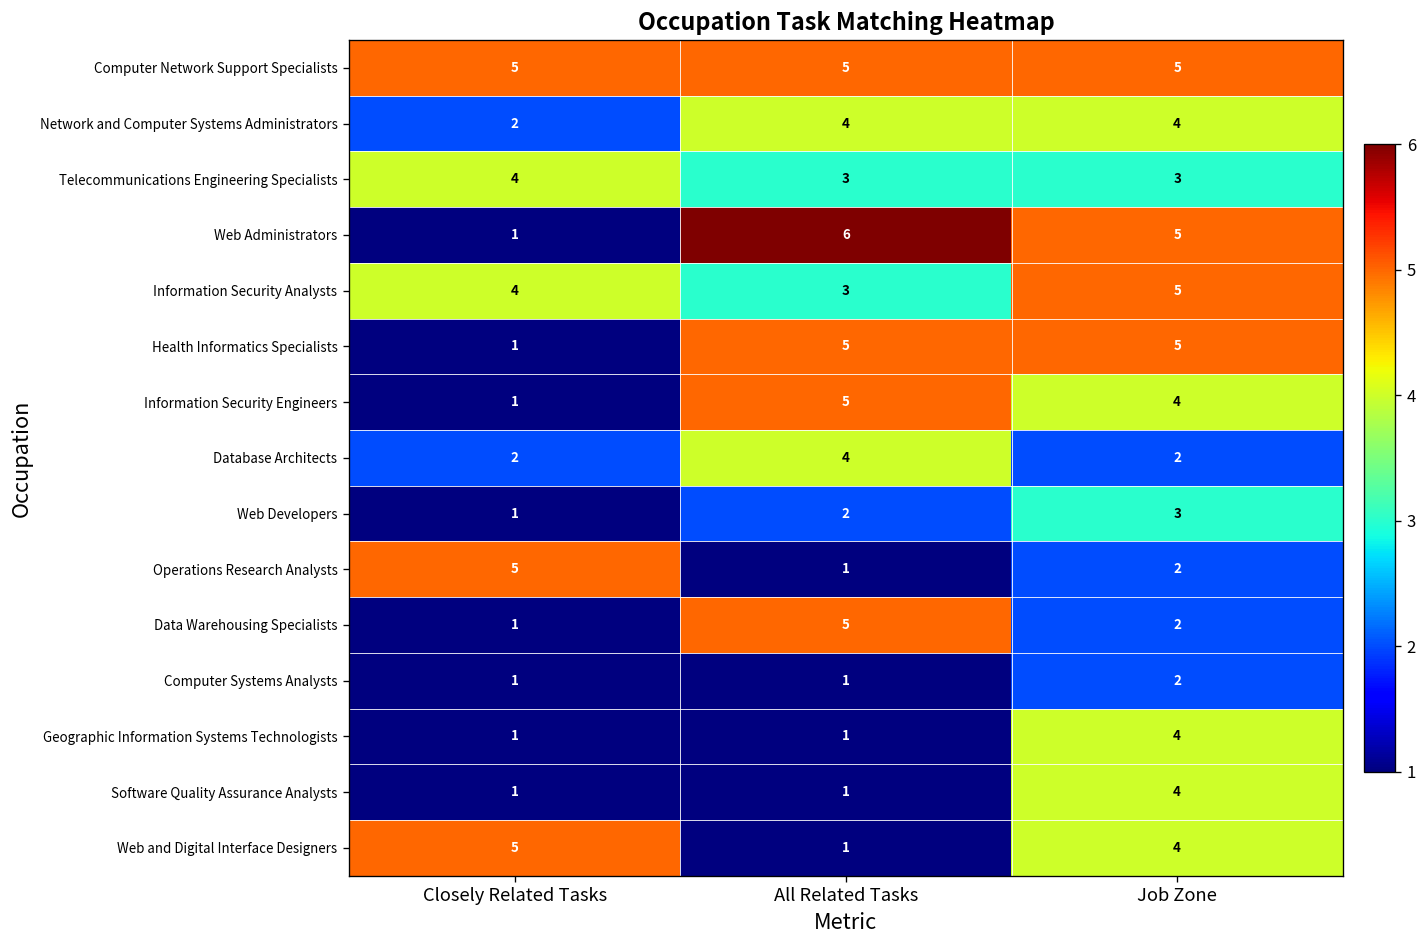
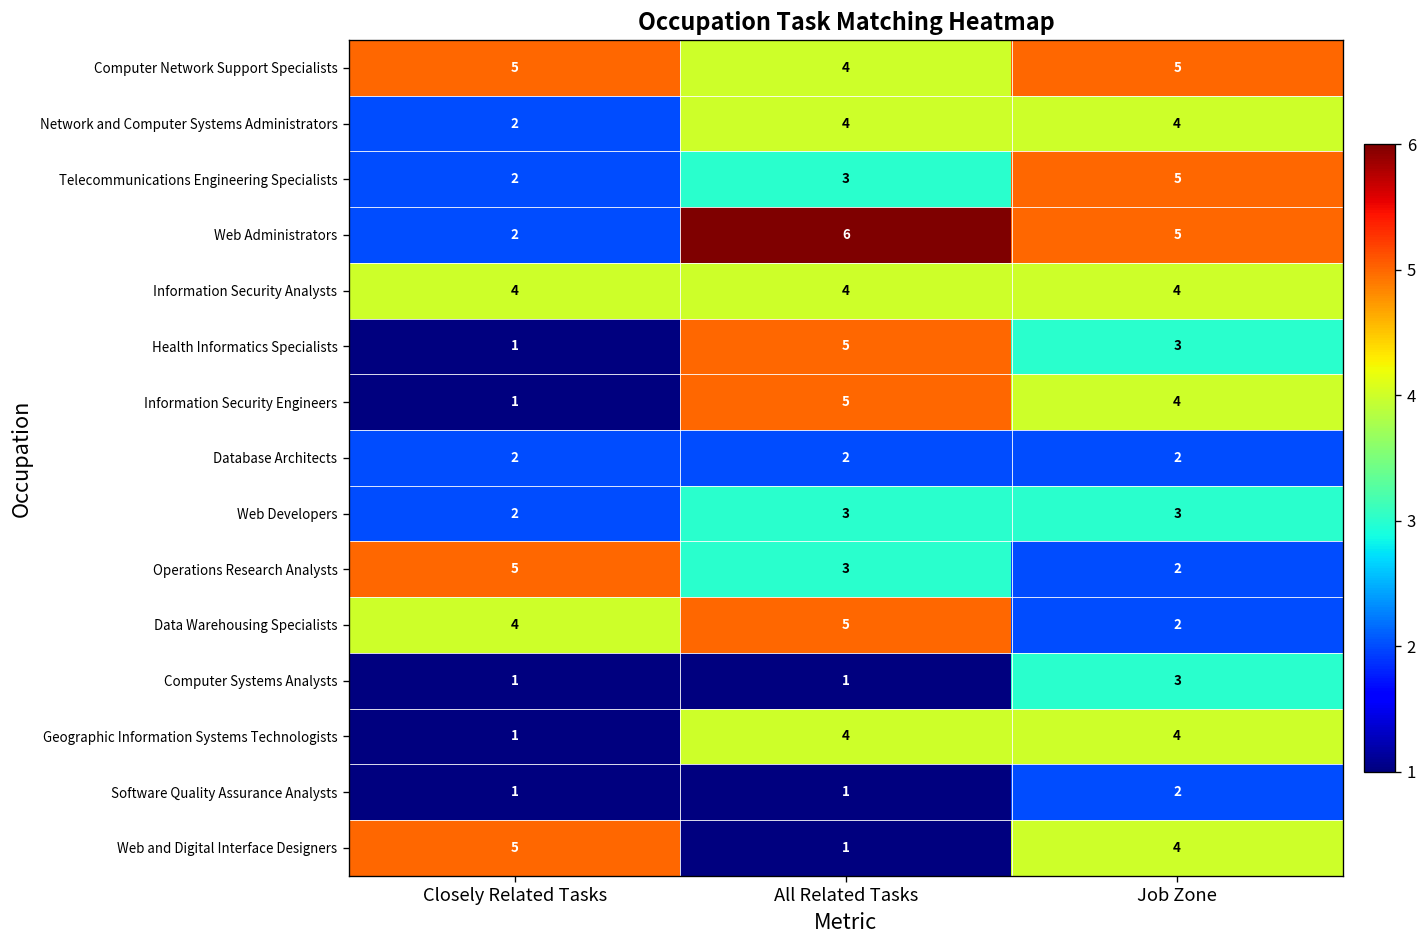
Computer Network Support Specialists, All Related Tasks: 5 -> 4
Telecommunications Engineering Specialists, Closely Related Tasks: 4 -> 2
Telecommunications Engineering Specialists, Job Zone: 3 -> 5
Web Administrators, Closely Related Tasks: 1 -> 2
Information Security Analysts, All Related Tasks: 3 -> 4
Information Security Analysts, Job Zone: 5 -> 4
Health Informatics Specialists, Job Zone: 5 -> 3
Database Architects, All Related Tasks: 4 -> 2
Web Developers, Closely Related Tasks: 1 -> 2
Web Developers, All Related Tasks: 2 -> 3
Operations Research Analysts, All Related Tasks: 1 -> 3
Data Warehousing Specialists, Closely Related Tasks: 1 -> 4
Computer Systems Analysts, Job Zone: 2 -> 3
Geographic Information Systems Technologists, All Related Tasks: 1 -> 4
Software Quality Assurance Analysts, Job Zone: 4 -> 2
